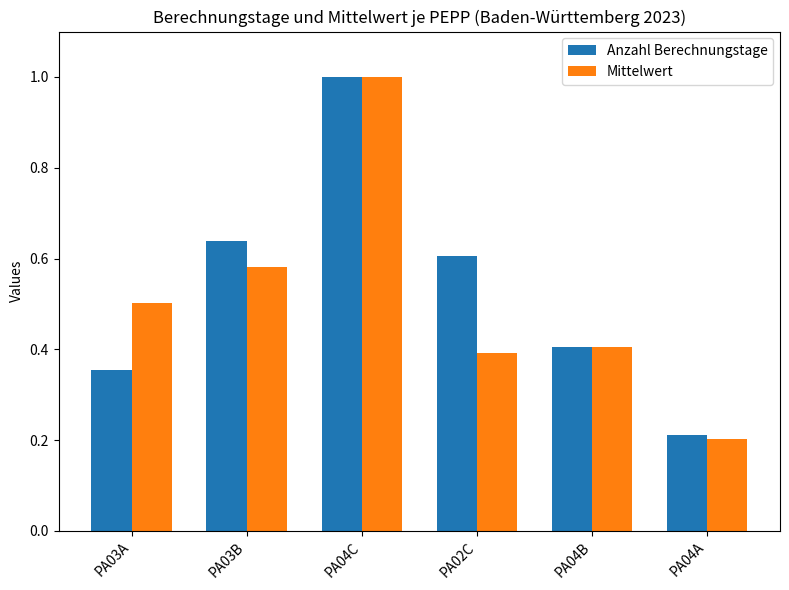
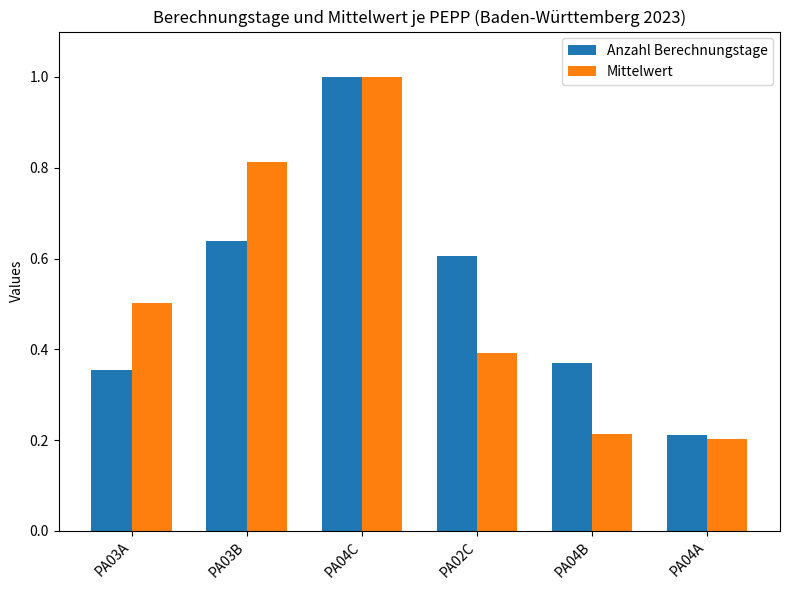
Mittelwert, PA03B: 0.58 -> 0.81
Anzahl Berechnungstage, PA04B: 0.41 -> 0.37
Mittelwert, PA04B: 0.41 -> 0.21
